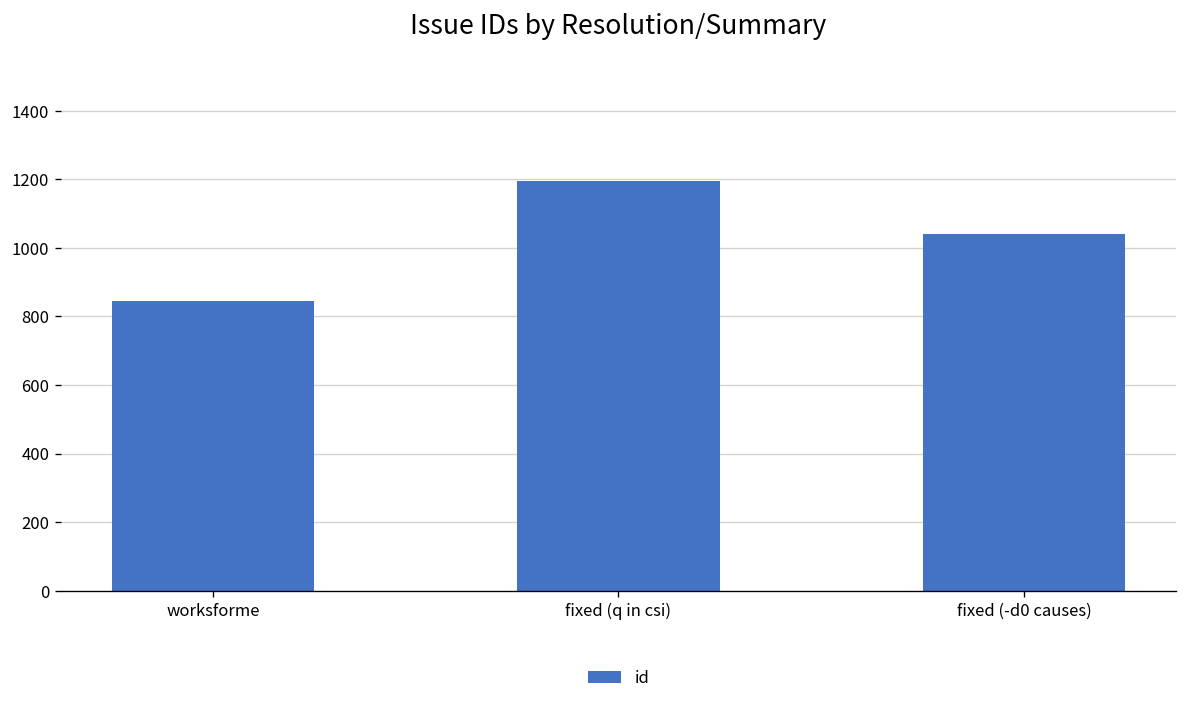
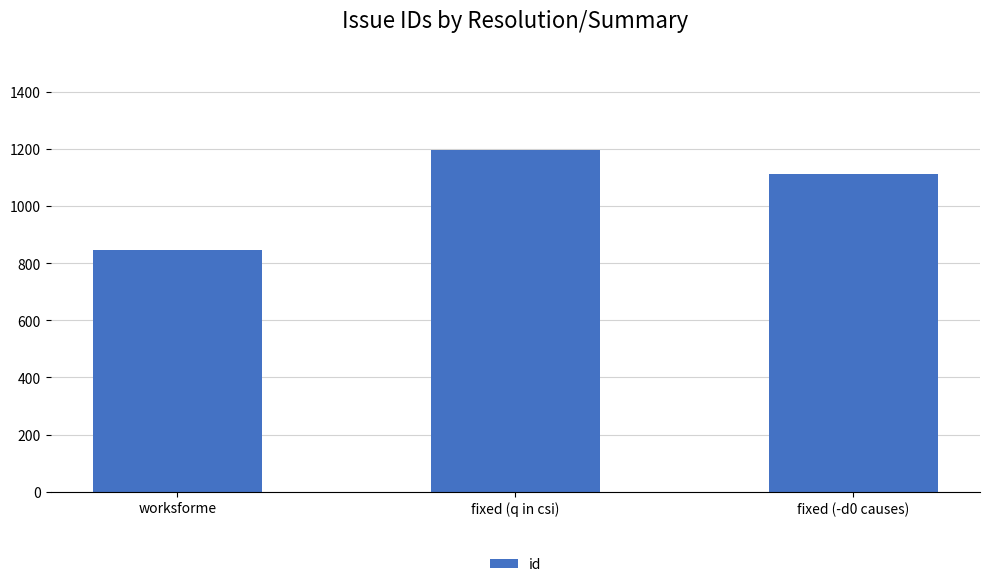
fixed (-d0 causes): 1040 -> 1110
